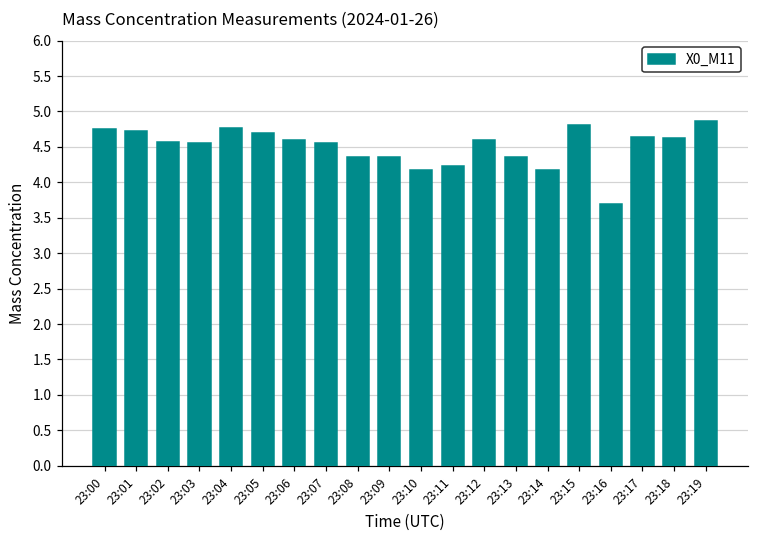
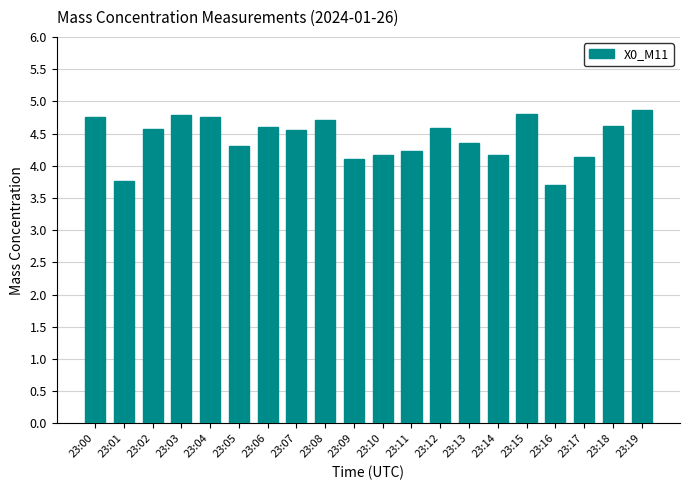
23:01: 4.7 -> 3.8
23:03: 4.6 -> 4.8
23:05: 4.7 -> 4.3
23:08: 4.4 -> 4.7
23:09: 4.4 -> 4.1
23:17: 4.6 -> 4.1
